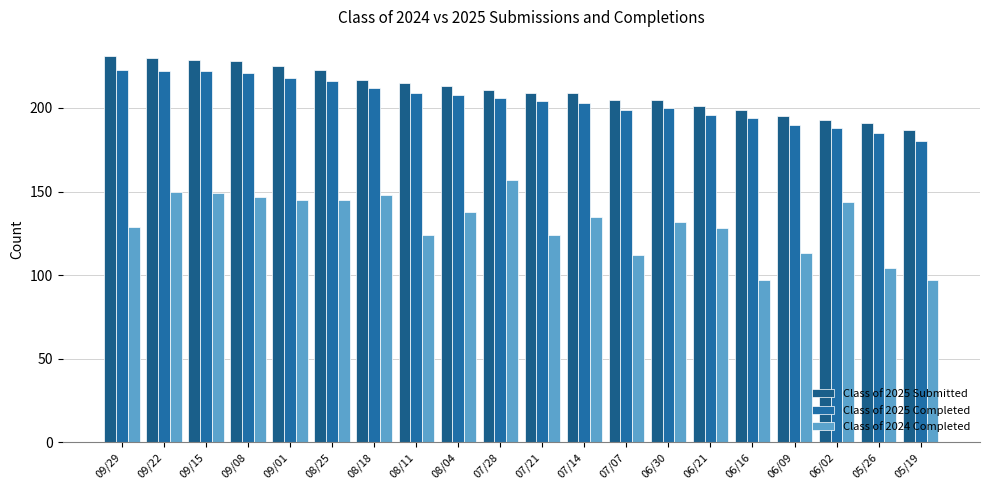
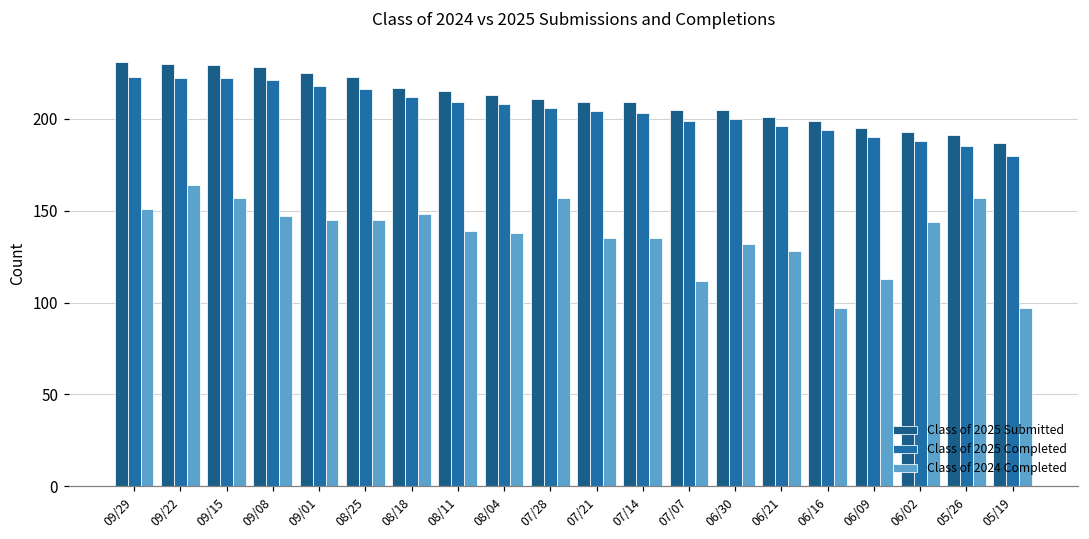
Class of 2024 Completed, 09/29: 129 -> 151
Class of 2024 Completed, 09/22: 150 -> 164
Class of 2024 Completed, 09/15: 149 -> 157
Class of 2024 Completed, 08/11: 124 -> 139
Class of 2024 Completed, 07/21: 124 -> 135
Class of 2024 Completed, 05/26: 104 -> 157
